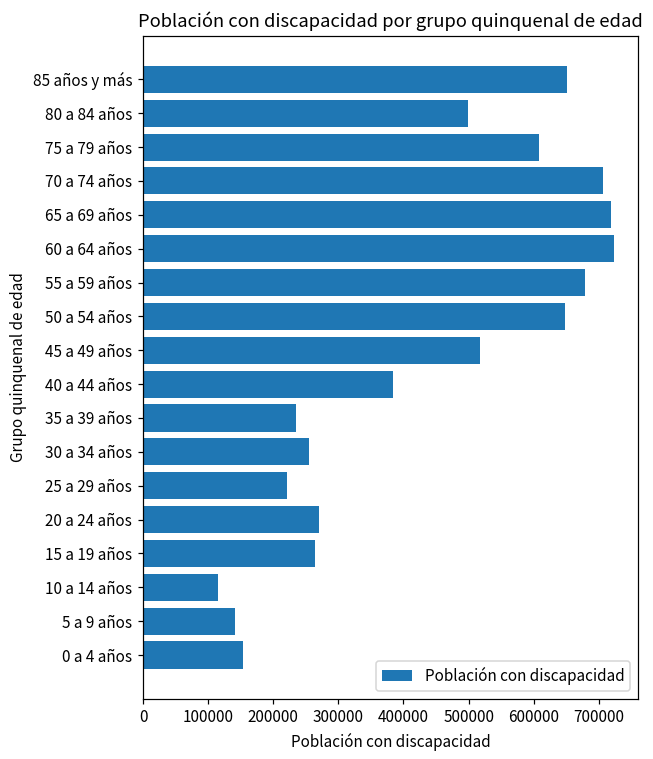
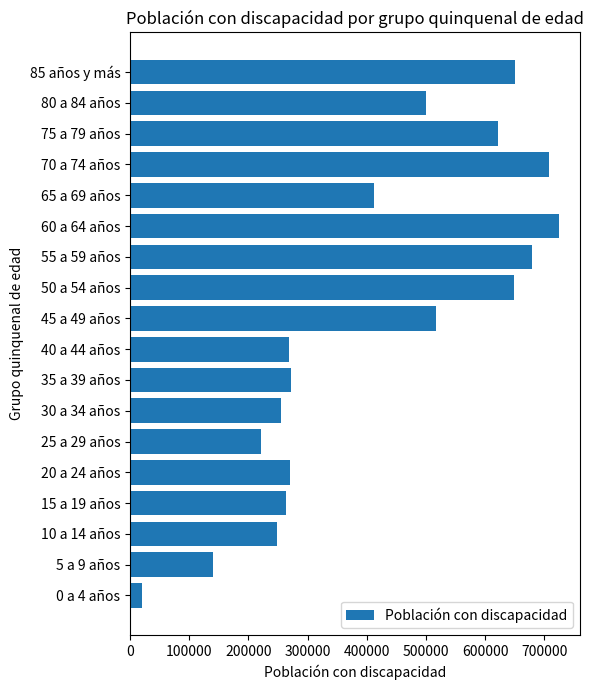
75 a 79 años: 610000 -> 620000
65 a 69 años: 720000 -> 410000
40 a 44 años: 380000 -> 270000
35 a 39 años: 240000 -> 270000
10 a 14 años: 120000 -> 250000
0 a 4 años: 150000 -> 20000
